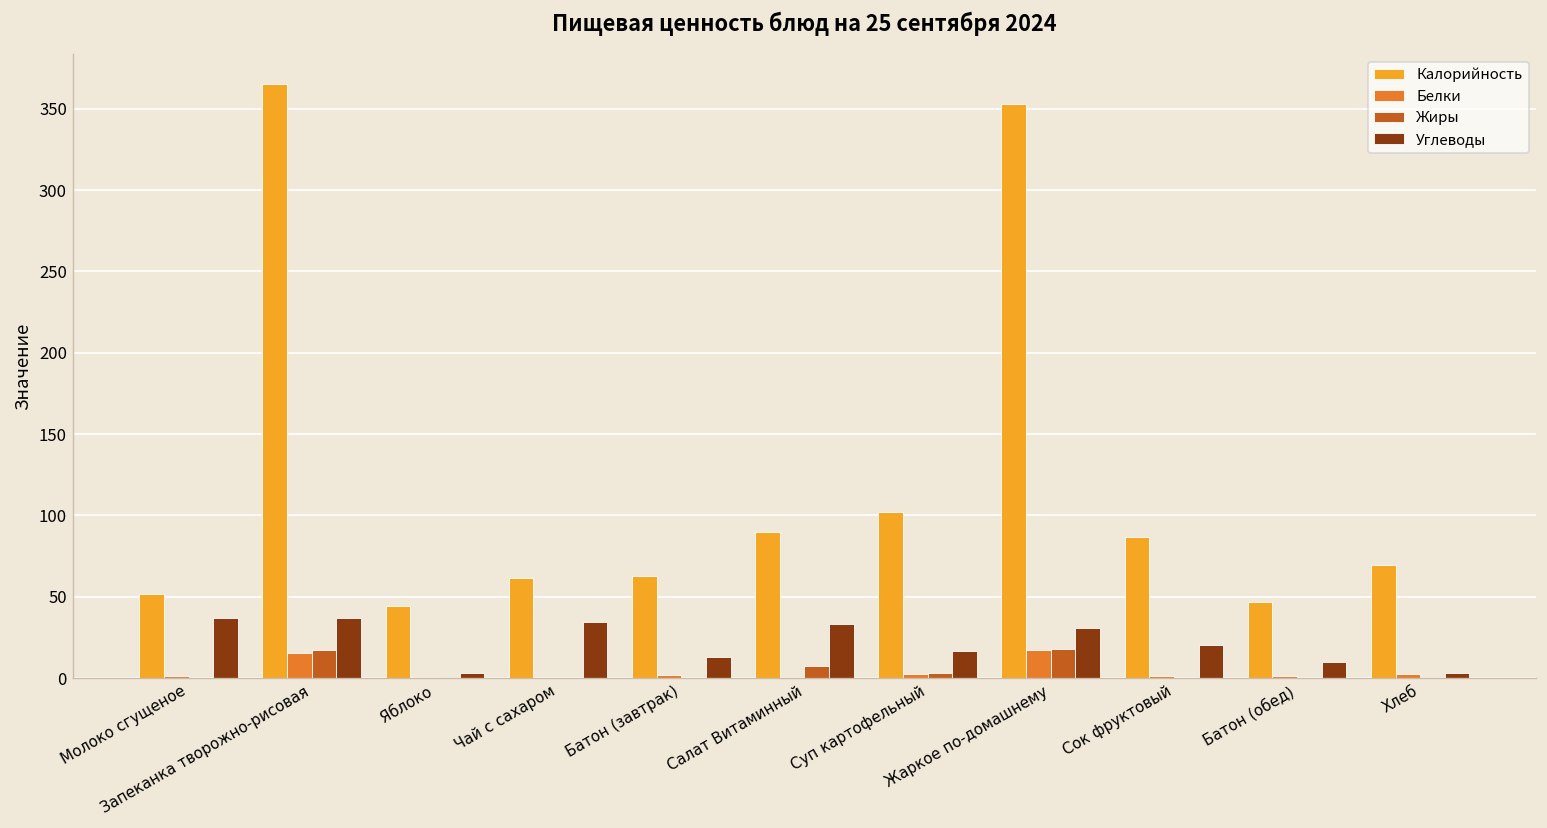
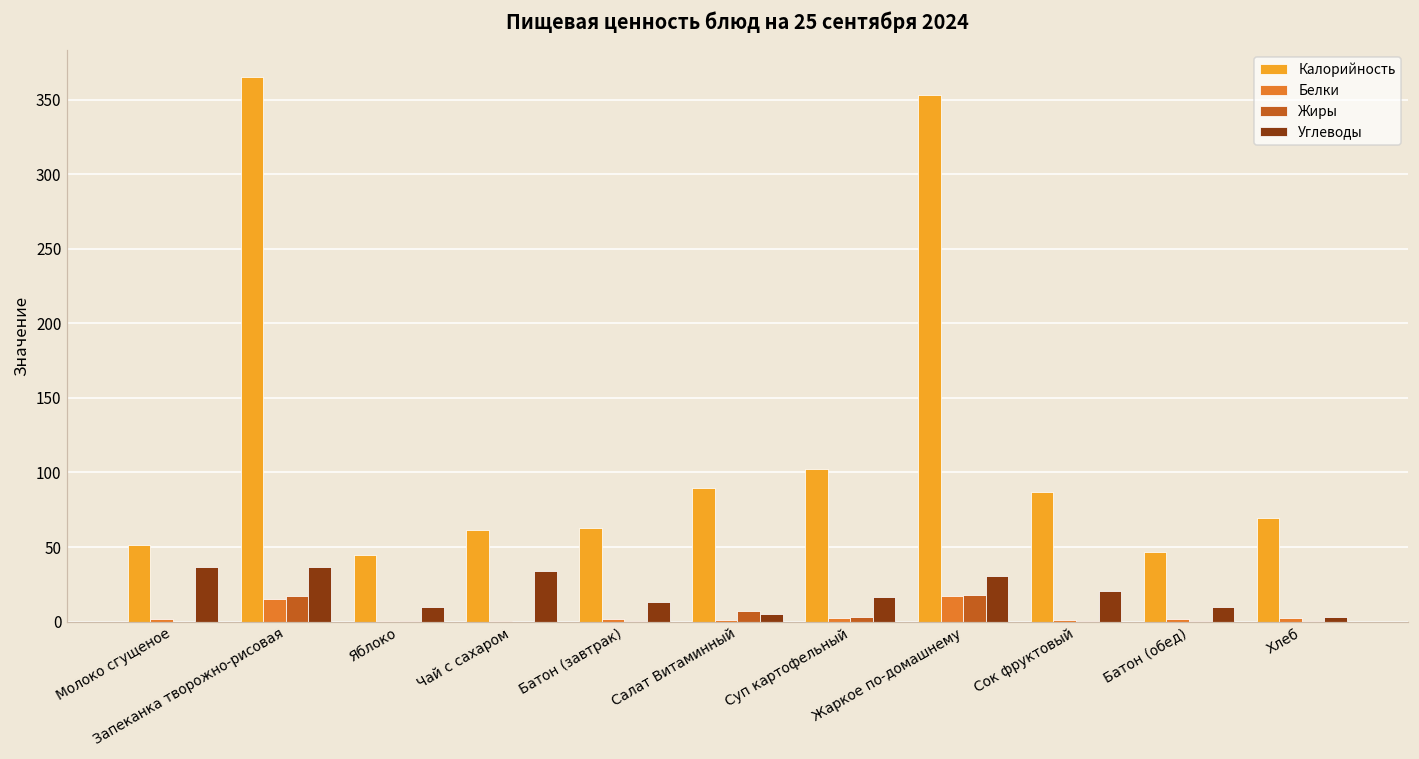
Углеводы, Яблоко: 3 -> 10
Углеводы, Салат Витаминный: 34 -> 5
